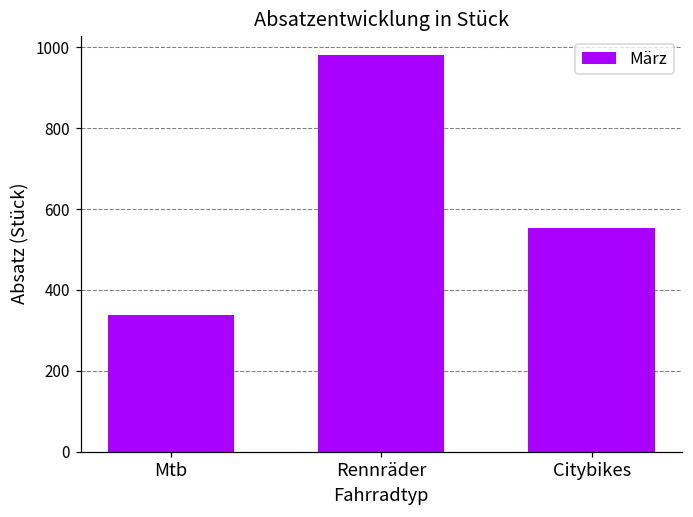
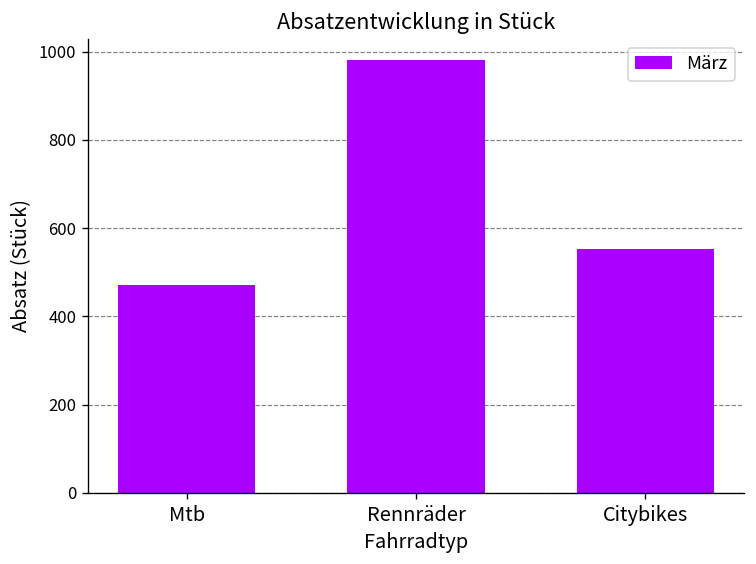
Mtb: 340 -> 470
